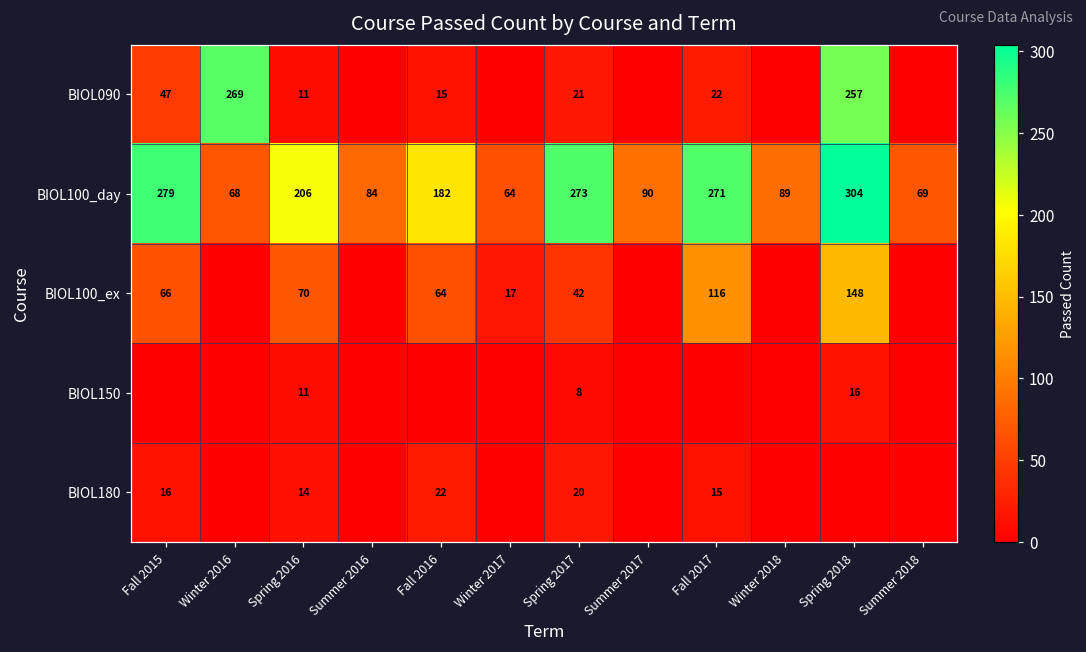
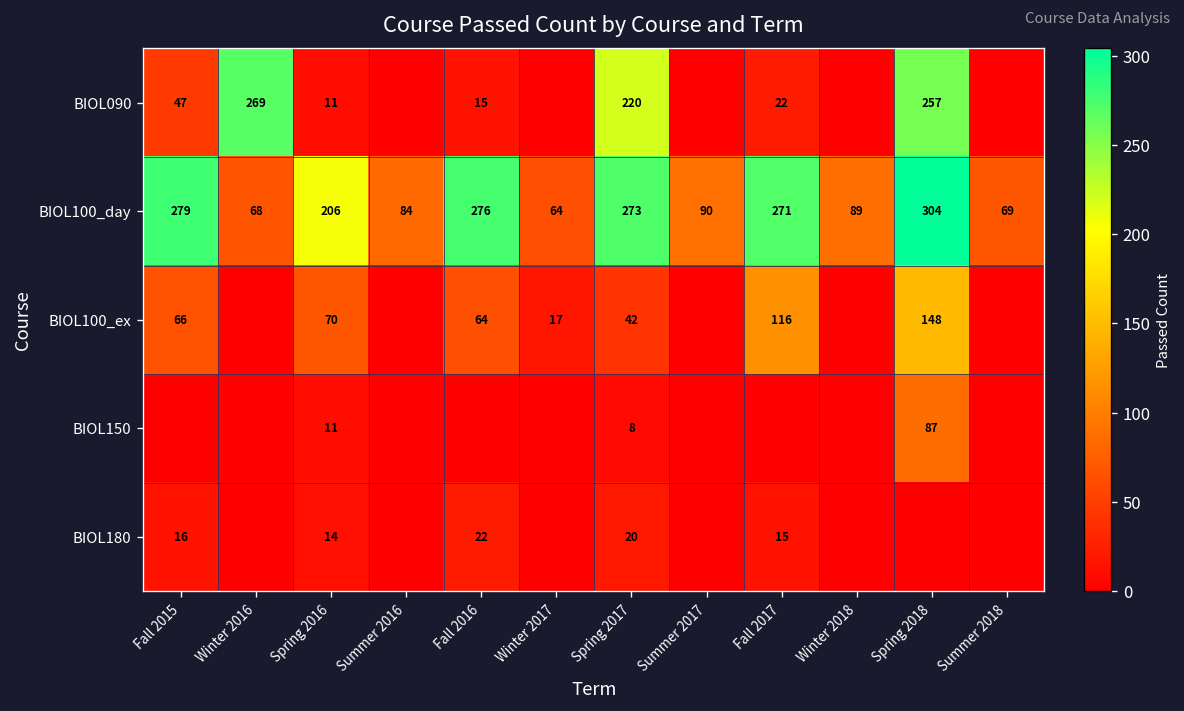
BIOL090, Spring 2017: 21 -> 220
BIOL100_day, Fall 2016: 182 -> 276
BIOL150, Spring 2018: 16 -> 87
